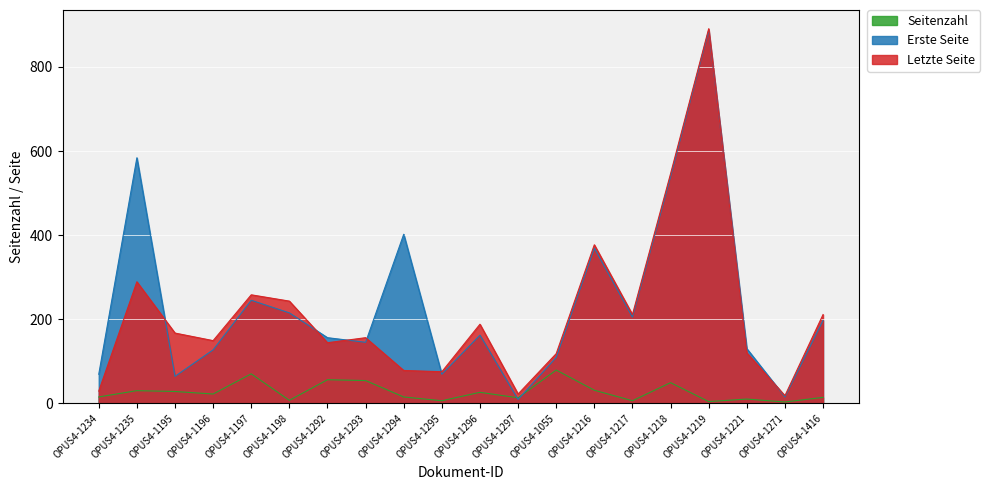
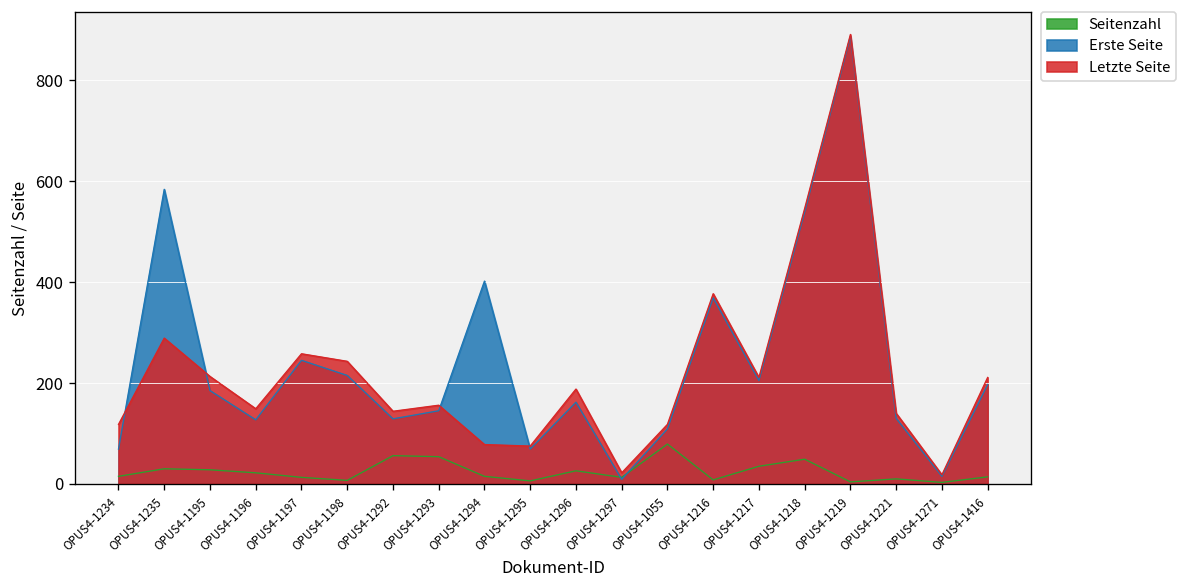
Letzte Seite, OPUS4-1234: 30 -> 120
Erste Seite, OPUS4-1195: 60 -> 190
Letzte Seite, OPUS4-1195: 170 -> 210
Seitenzahl, OPUS4-1197: 70 -> 10
Erste Seite, OPUS4-1292: 160 -> 130
Seitenzahl, OPUS4-1216: 30 -> 10
Seitenzahl, OPUS4-1217: 10 -> 40
Letzte Seite, OPUS4-1221: 120 -> 140
